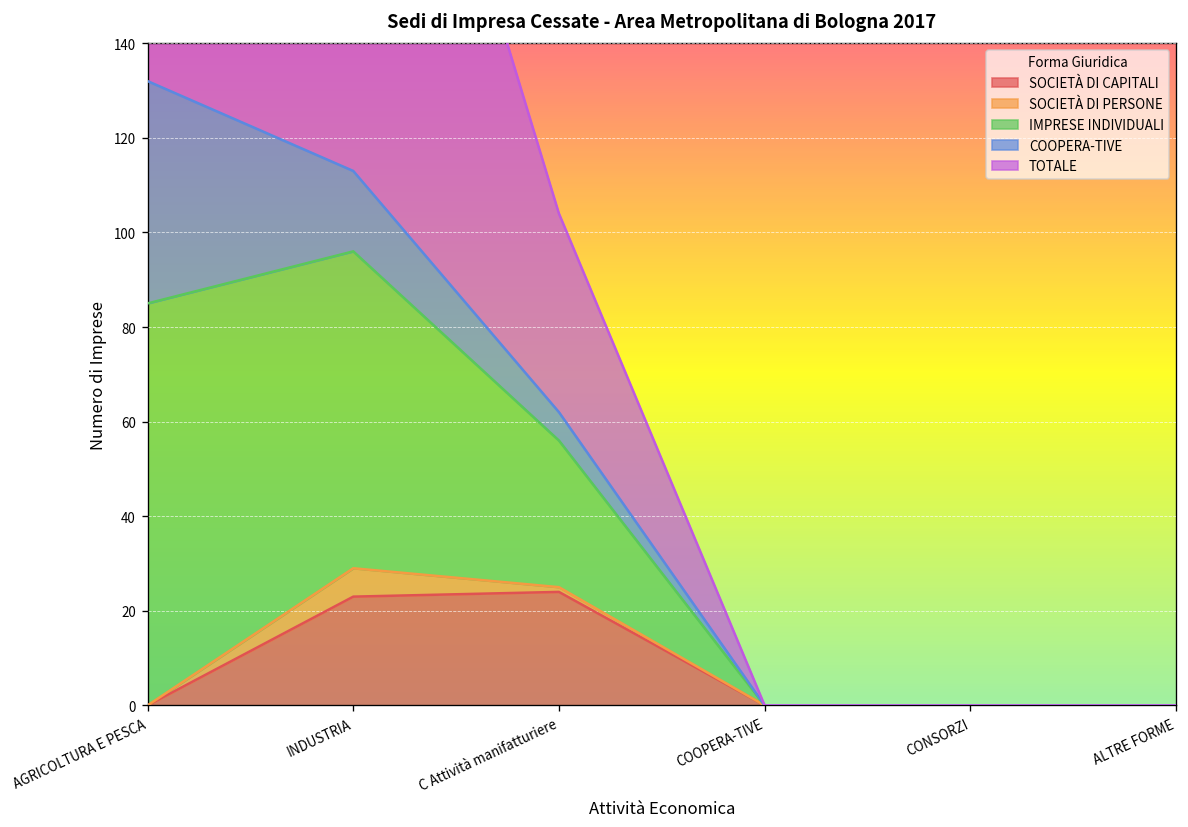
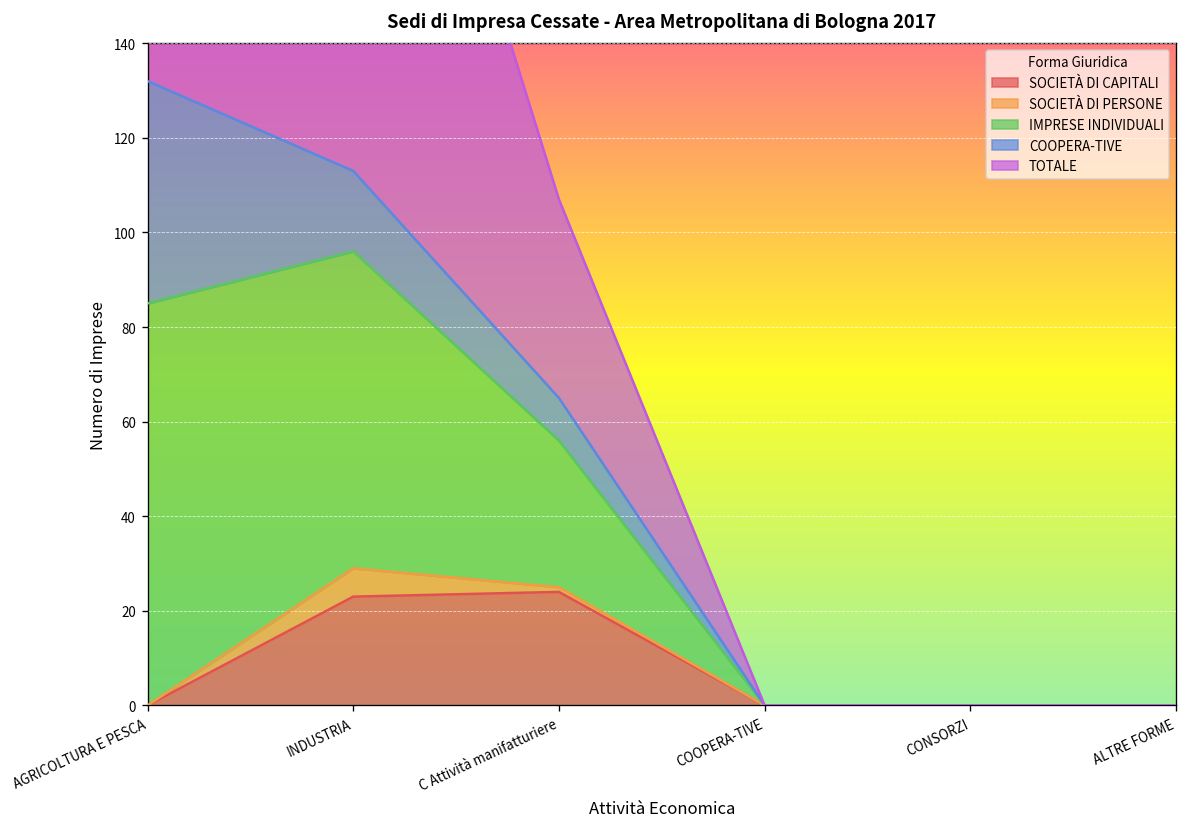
COOPERA-TIVE, C Attività manifatturiere: 6 -> 9
